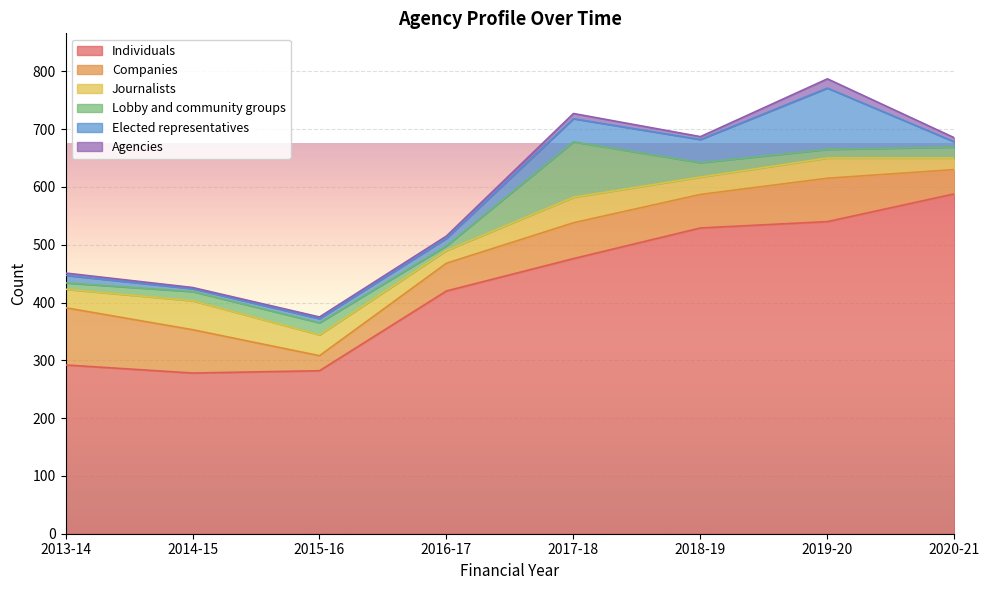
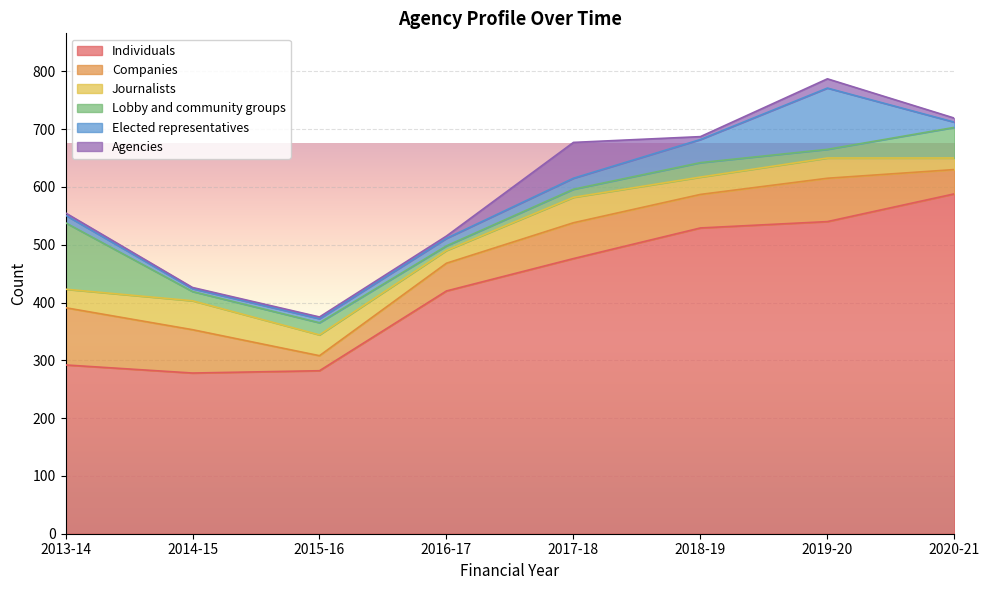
Lobby and community groups, 2013-14: 10 -> 120
Lobby and community groups, 2017-18: 100 -> 10
Elected representatives, 2017-18: 40 -> 20
Agencies, 2017-18: 10 -> 60
Lobby and community groups, 2020-21: 20 -> 50
